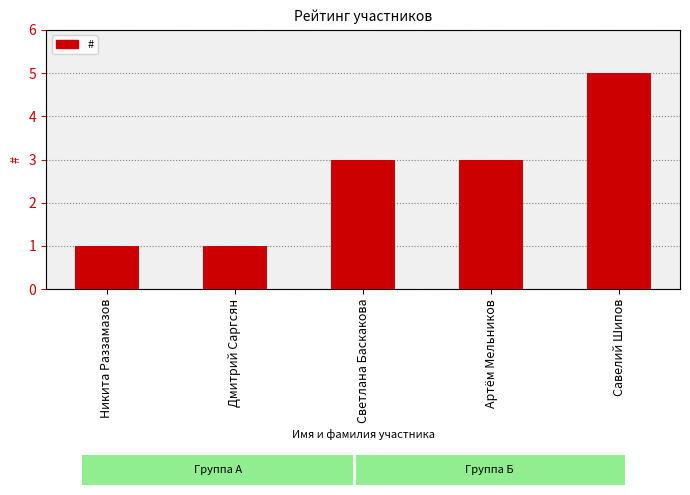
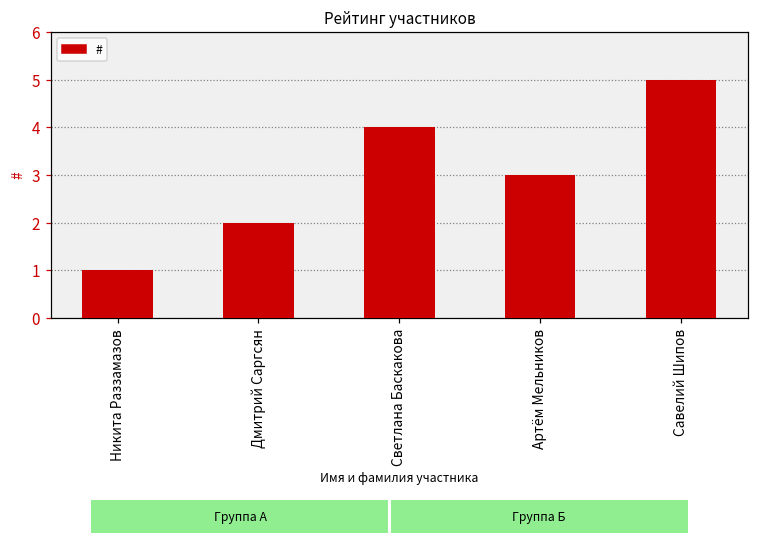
Дмитрий Саргсян: 1 -> 2
Светлана Баскакова: 3 -> 4
